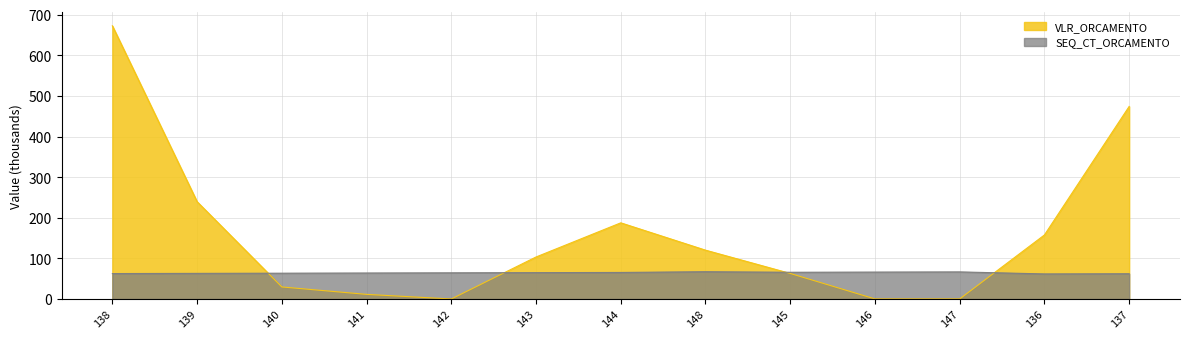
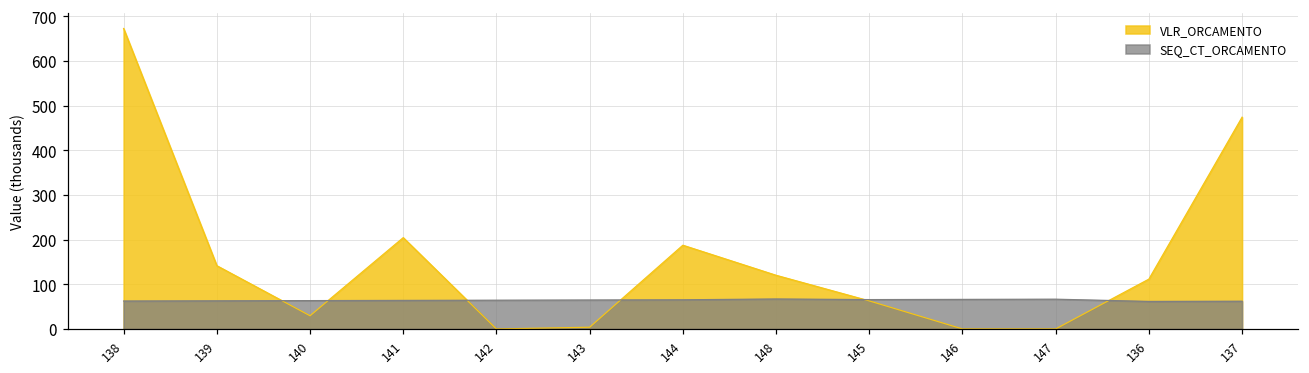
VLR_ORCAMENTO, 139: 240 -> 140
VLR_ORCAMENTO, 141: 10 -> 200
VLR_ORCAMENTO, 143: 100 -> 0
VLR_ORCAMENTO, 136: 160 -> 110
